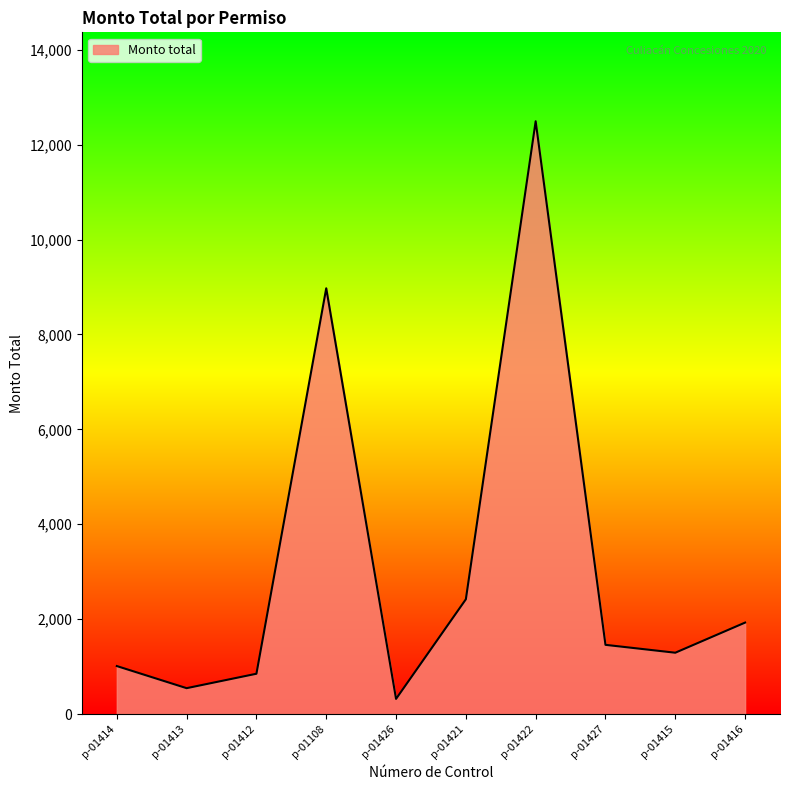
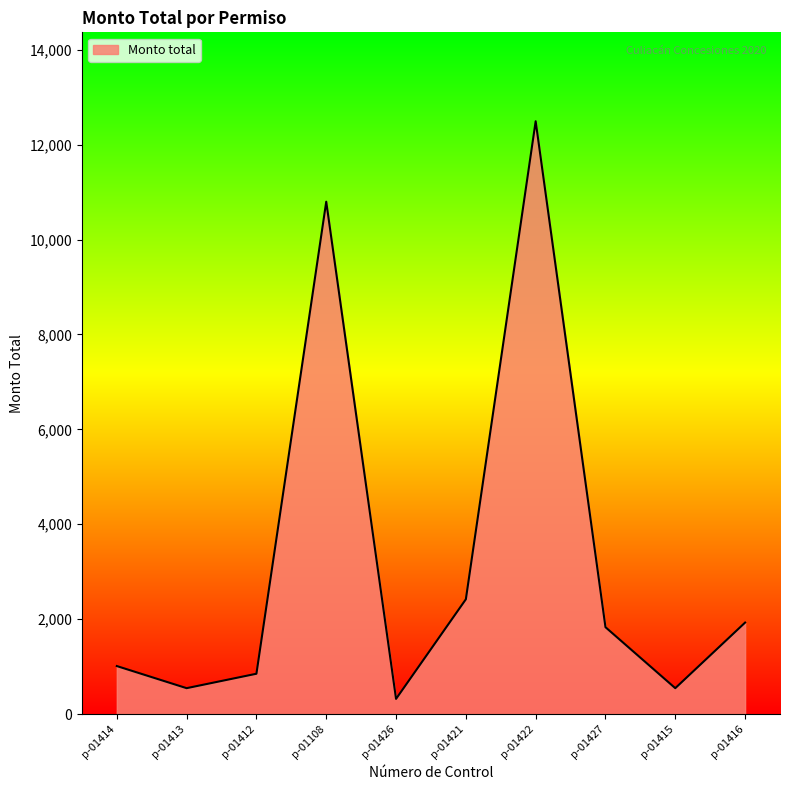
p-01108: 9,000 -> 10,800
p-01427: 1,500 -> 1,800
p-01415: 1,300 -> 500
